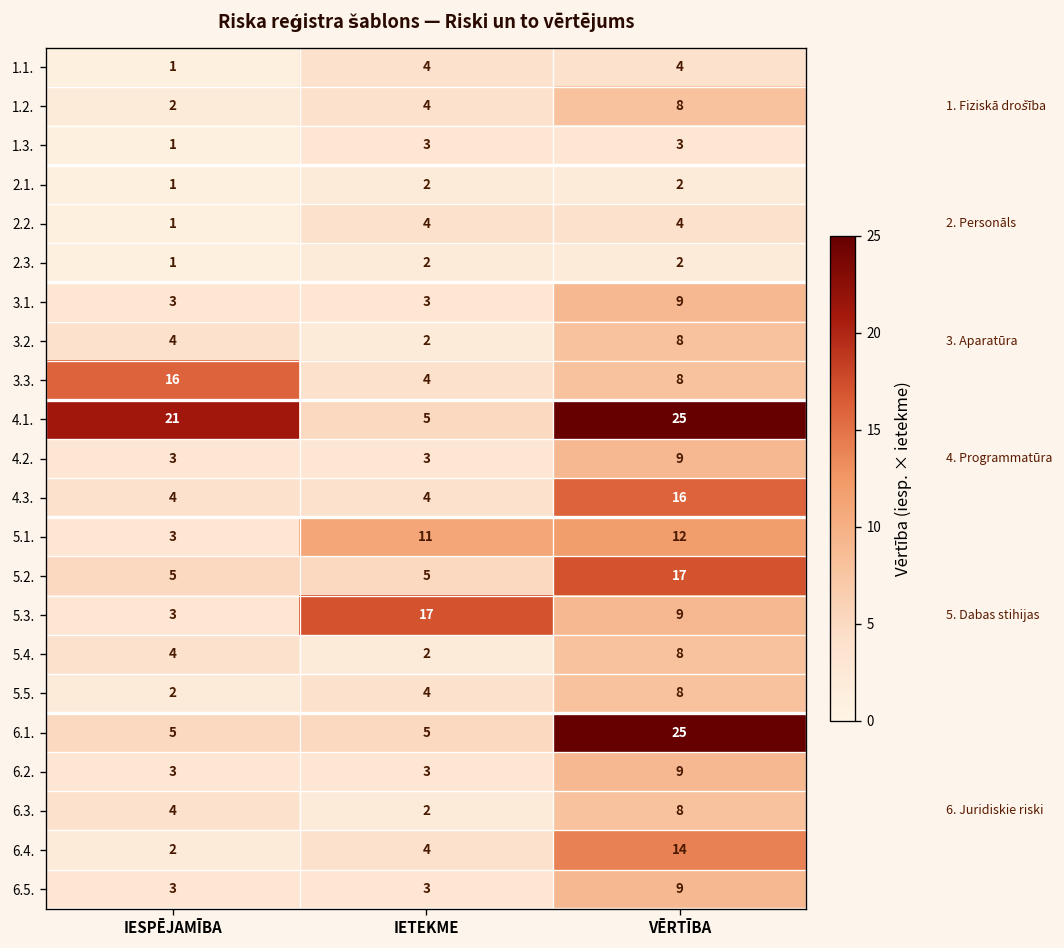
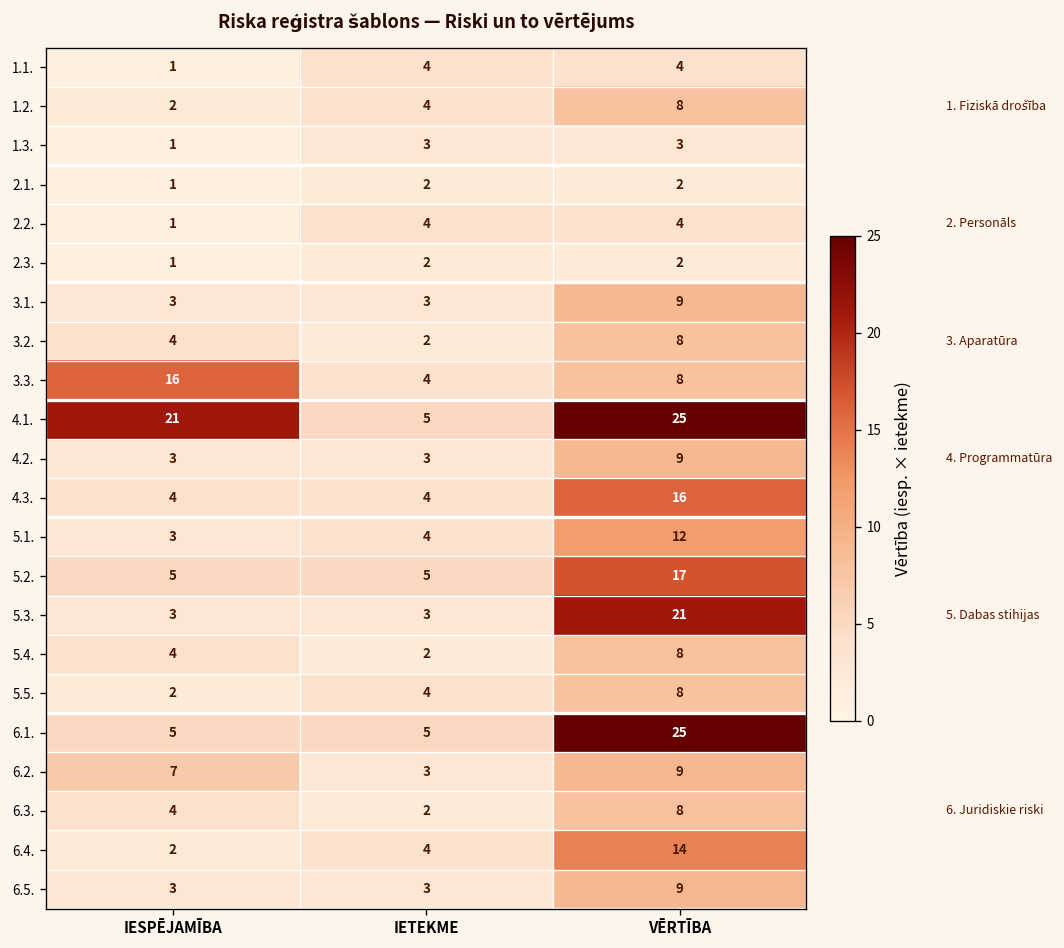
5.1., IETEKME: 11 -> 4
5.3., IETEKME: 17 -> 3
5.3., VĒRTĪBA: 9 -> 21
6.2., IESPĒJAMĪBA: 3 -> 7
